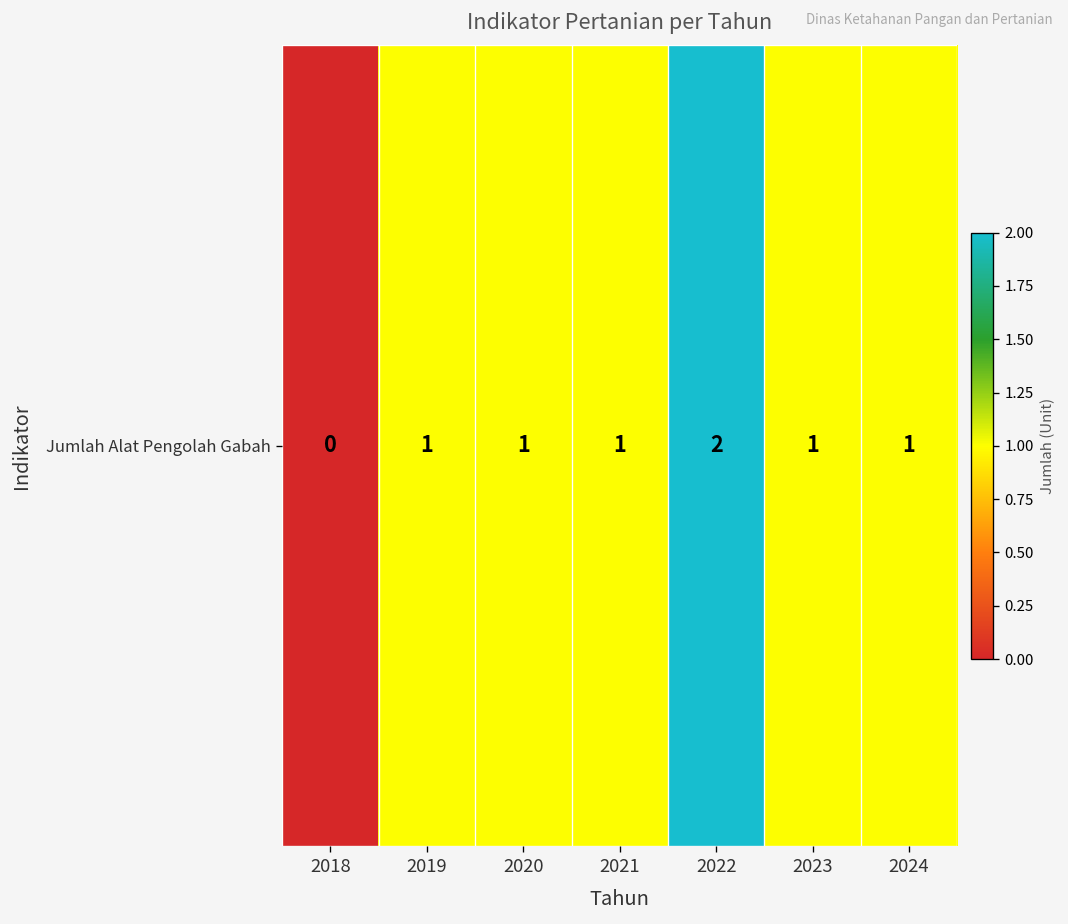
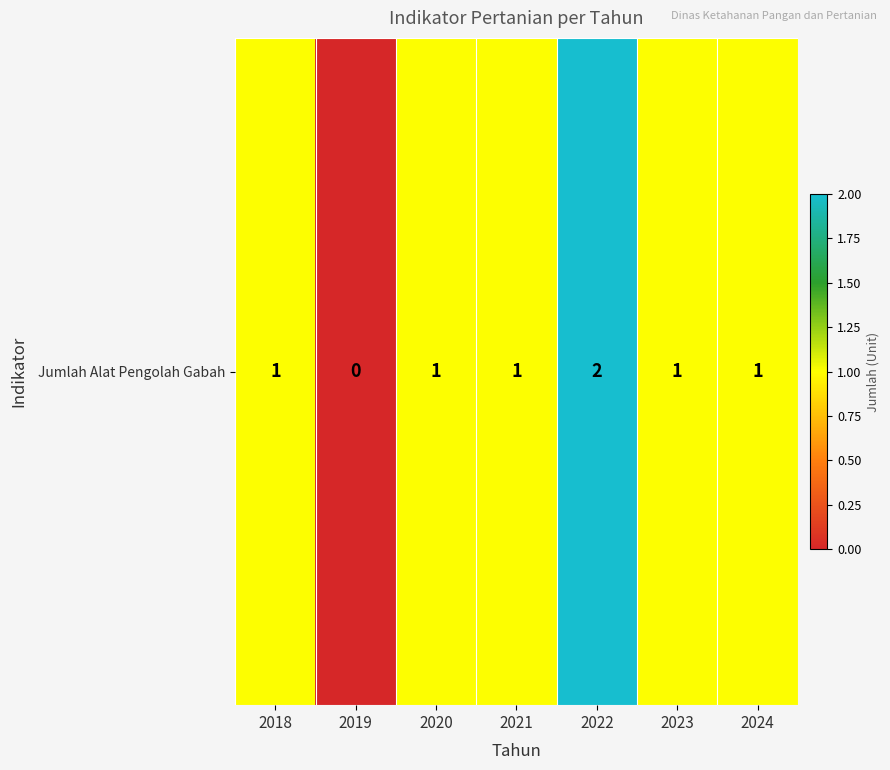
Jumlah Alat Pengolah Gabah, 2018: 0 -> 1
Jumlah Alat Pengolah Gabah, 2019: 1 -> 0
